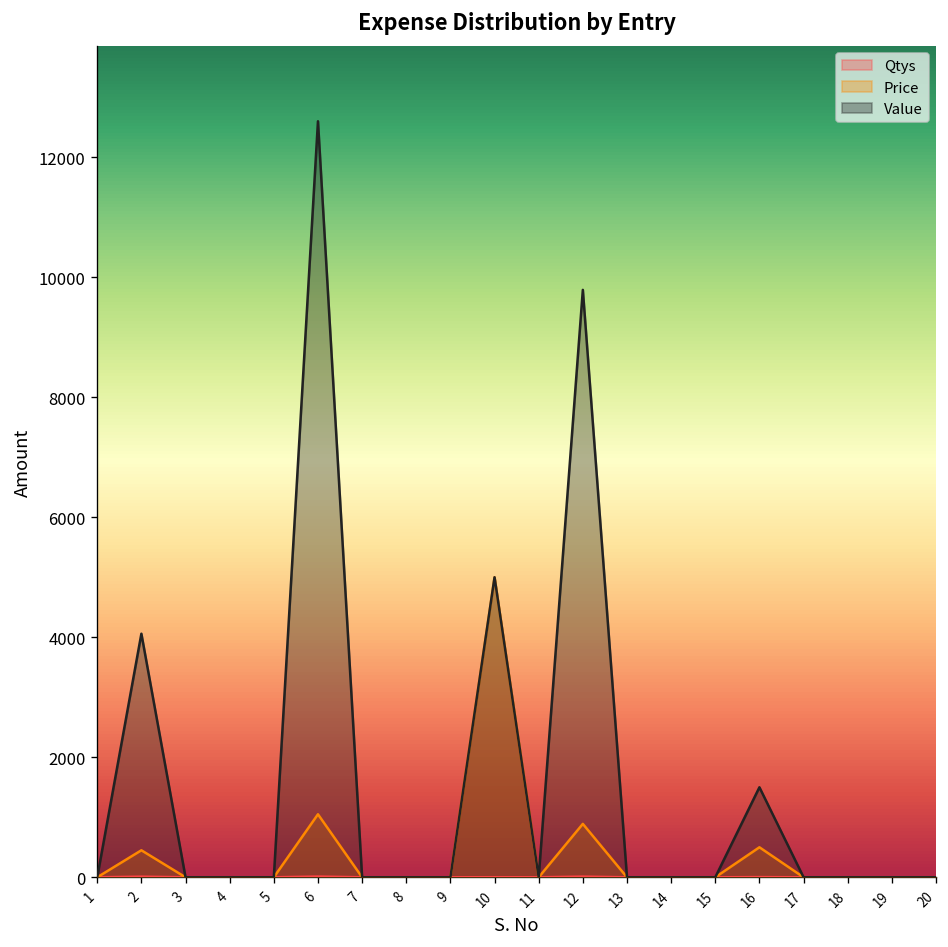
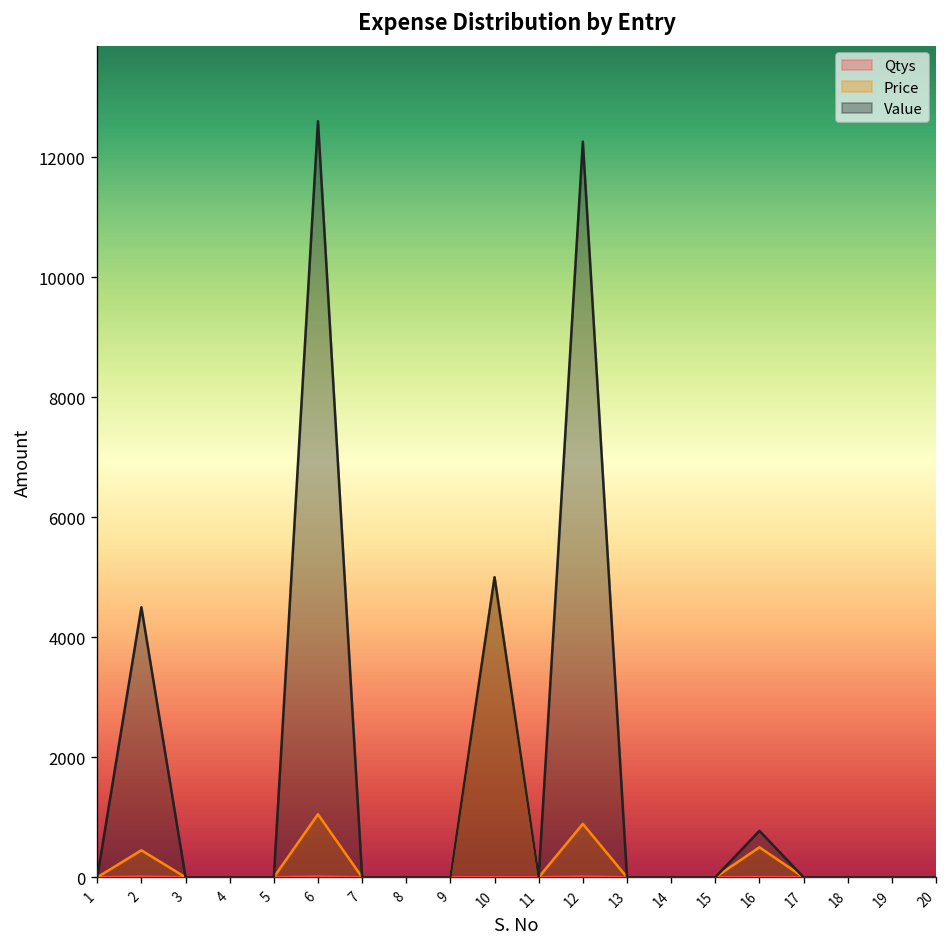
Value, 2: 4100 -> 4500
Value, 12: 9800 -> 12300
Value, 16: 1500 -> 800
